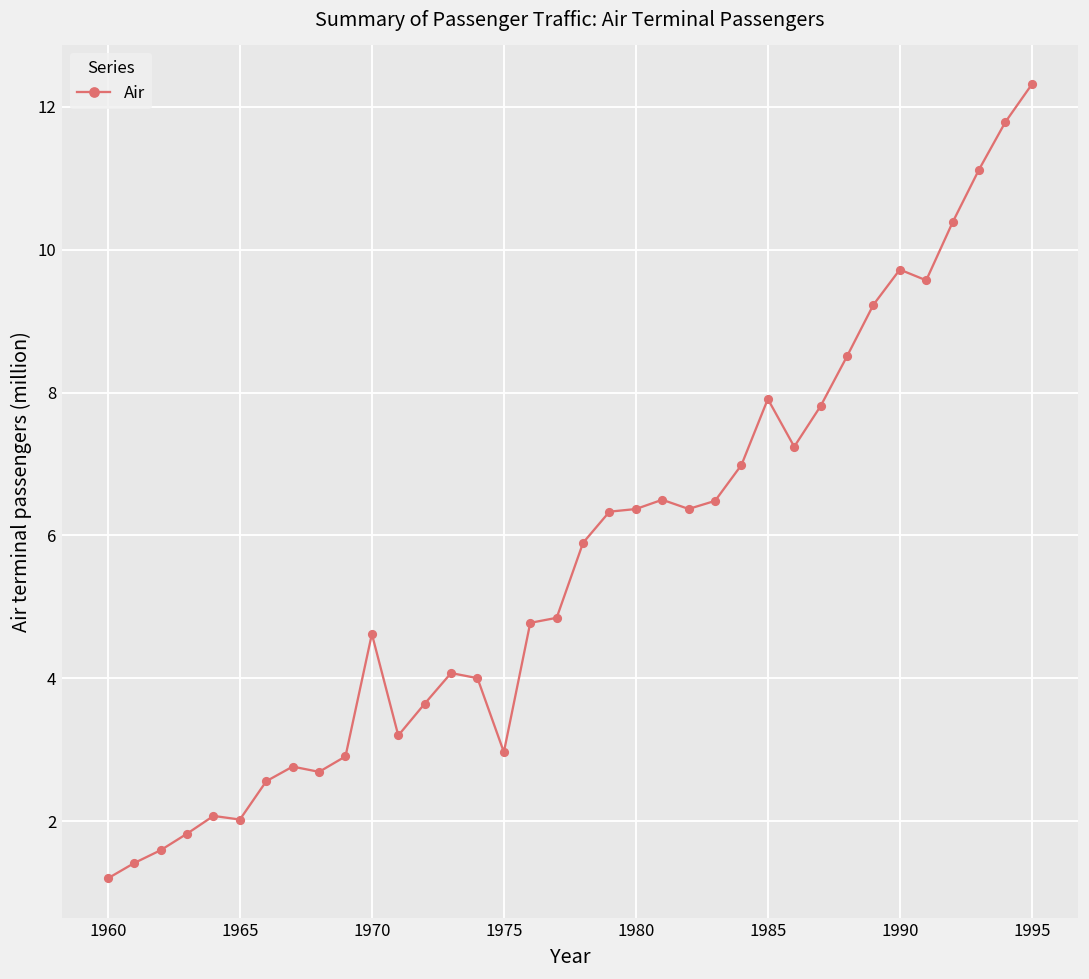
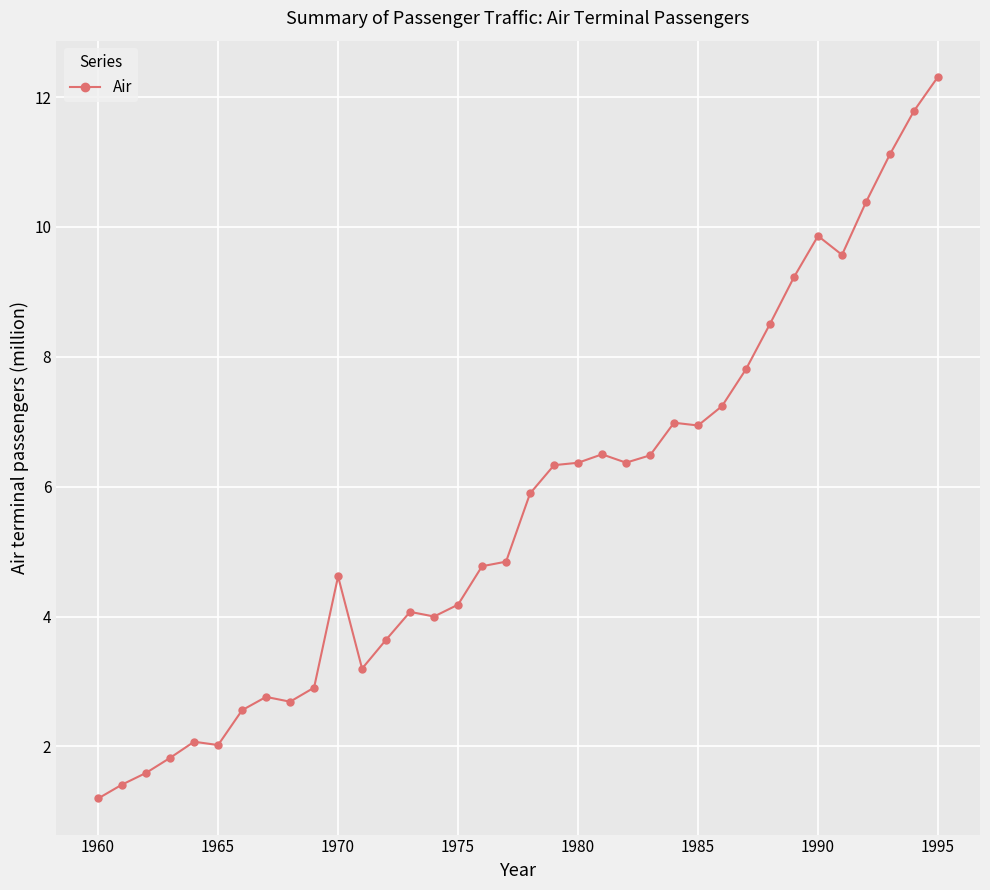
1975: 3.0 -> 4.2
1985: 7.9 -> 6.9
1990: 9.7 -> 9.9
